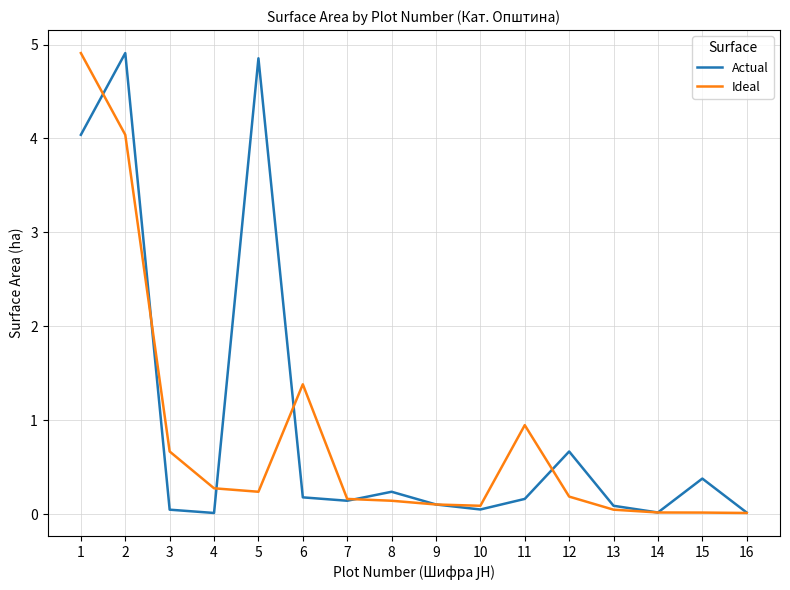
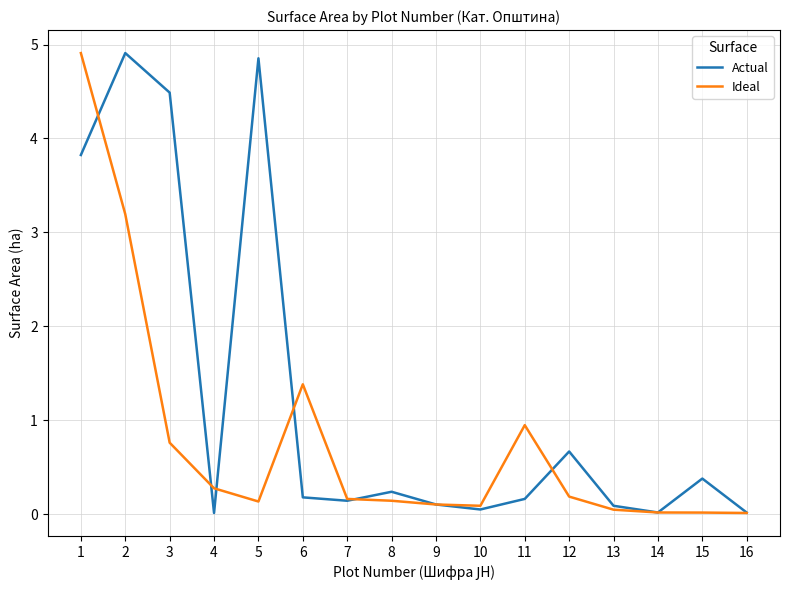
Actual, 1: 4.0 -> 3.8
Ideal, 2: 4.0 -> 3.2
Actual, 3: 0.0 -> 4.5
Ideal, 3: 0.7 -> 0.8
Ideal, 5: 0.2 -> 0.1
